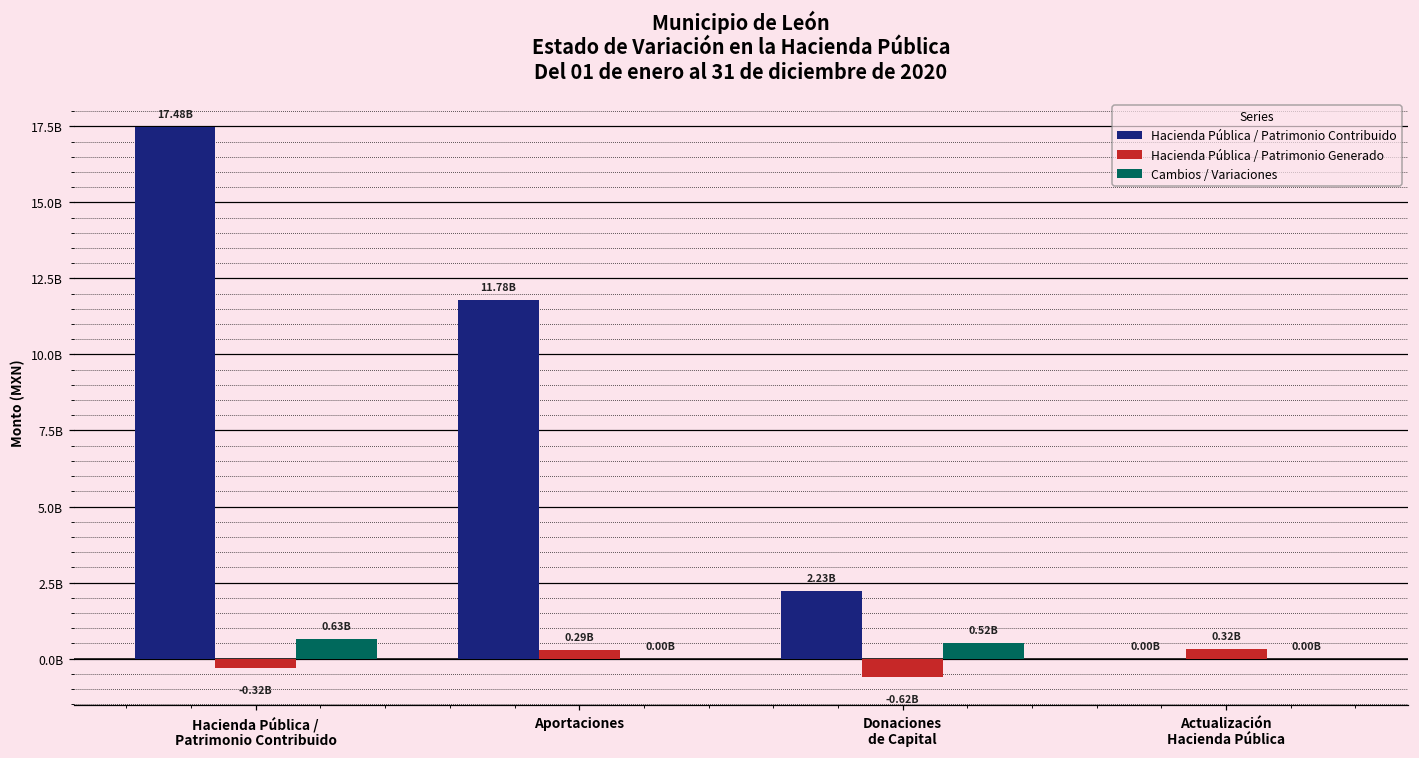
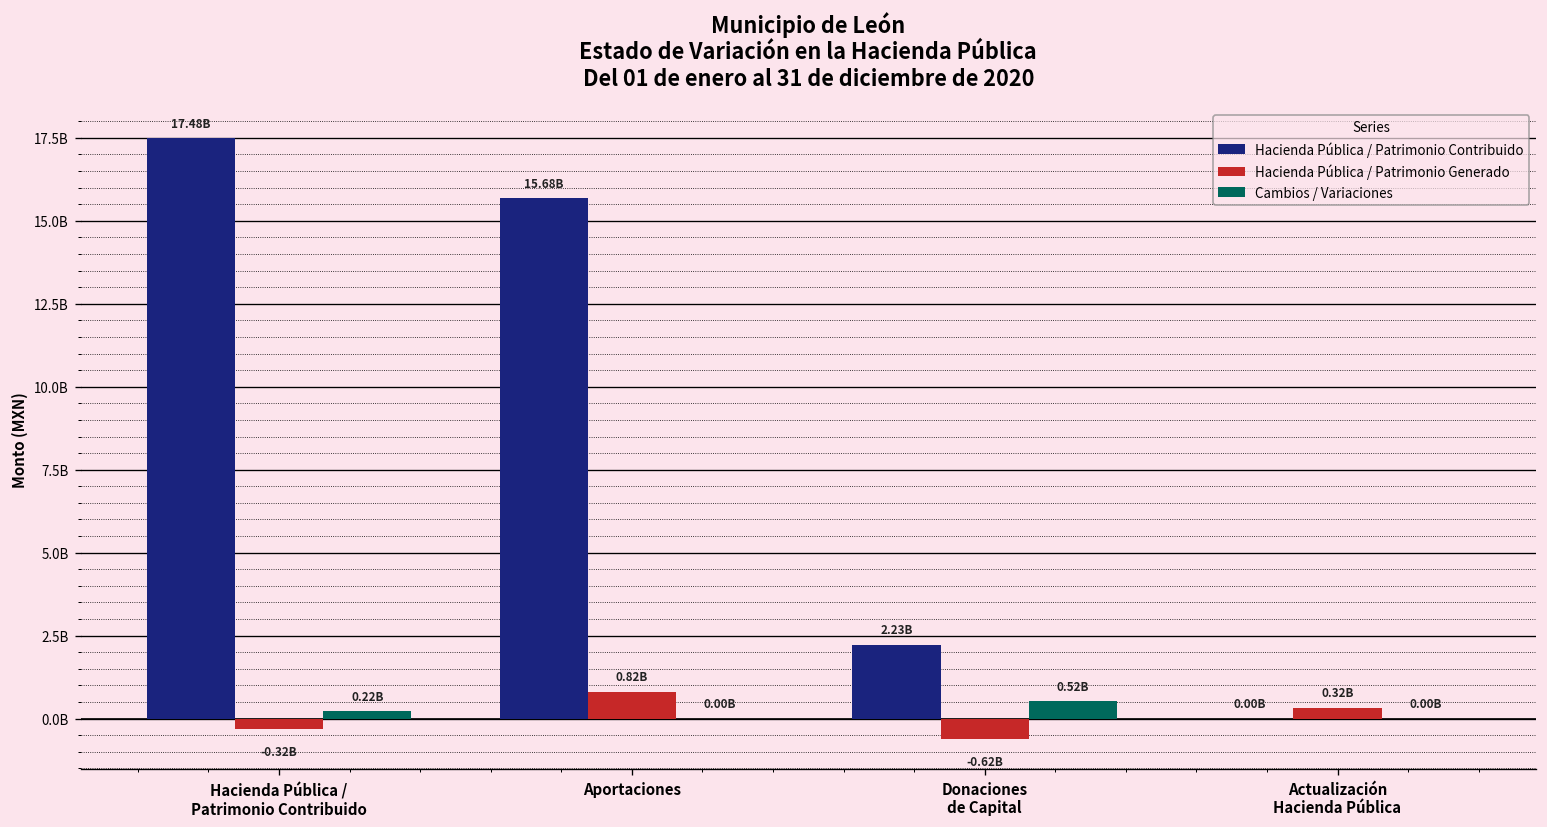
Cambios / Variaciones, Hacienda Pública / Patrimonio Contribuido: 0.63B -> 0.22B
Hacienda Pública / Patrimonio Contribuido, Aportaciones: 11.78B -> 15.68B
Hacienda Pública / Patrimonio Generado, Aportaciones: 0.29B -> 0.82B
